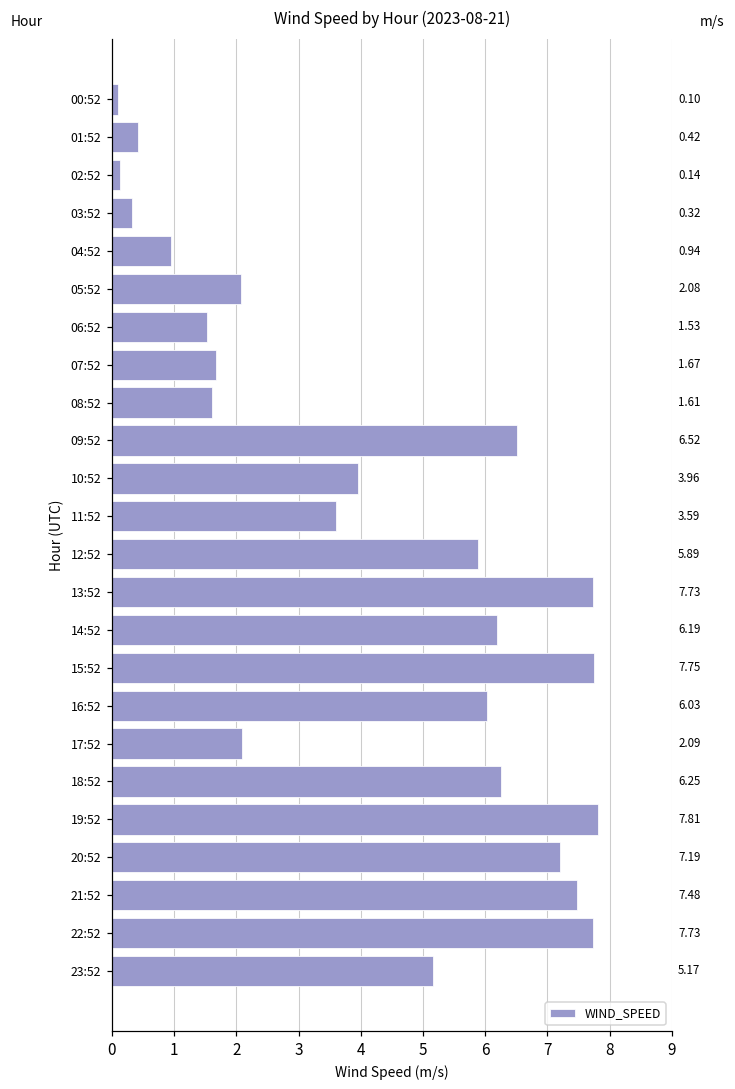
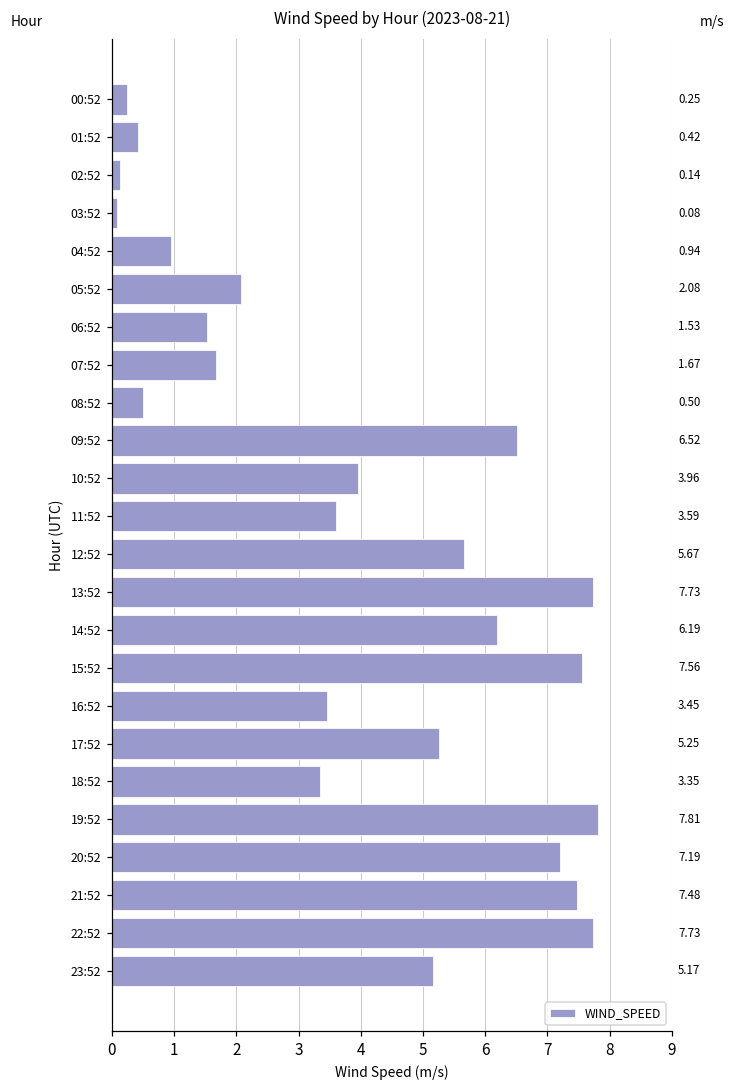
00:52: 0.10 -> 0.25
03:52: 0.32 -> 0.08
08:52: 1.61 -> 0.50
12:52: 5.89 -> 5.67
15:52: 7.75 -> 7.56
16:52: 6.03 -> 3.45
17:52: 2.09 -> 5.25
18:52: 6.25 -> 3.35
